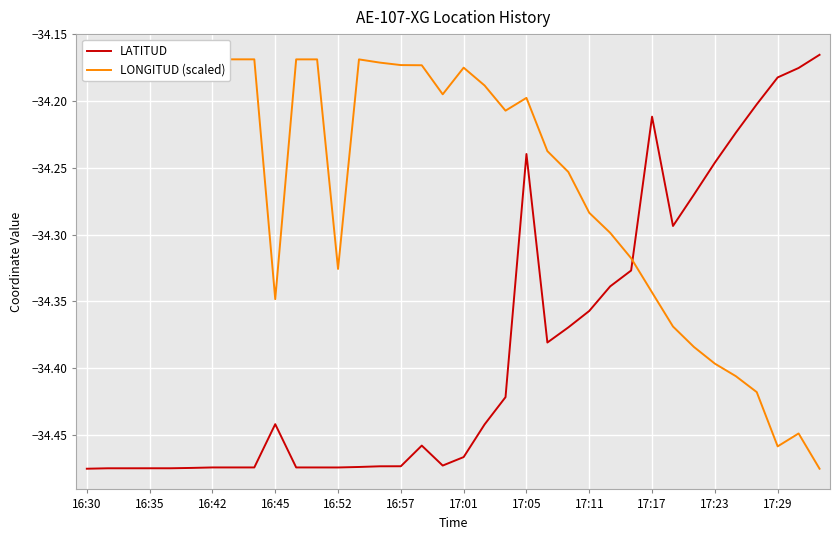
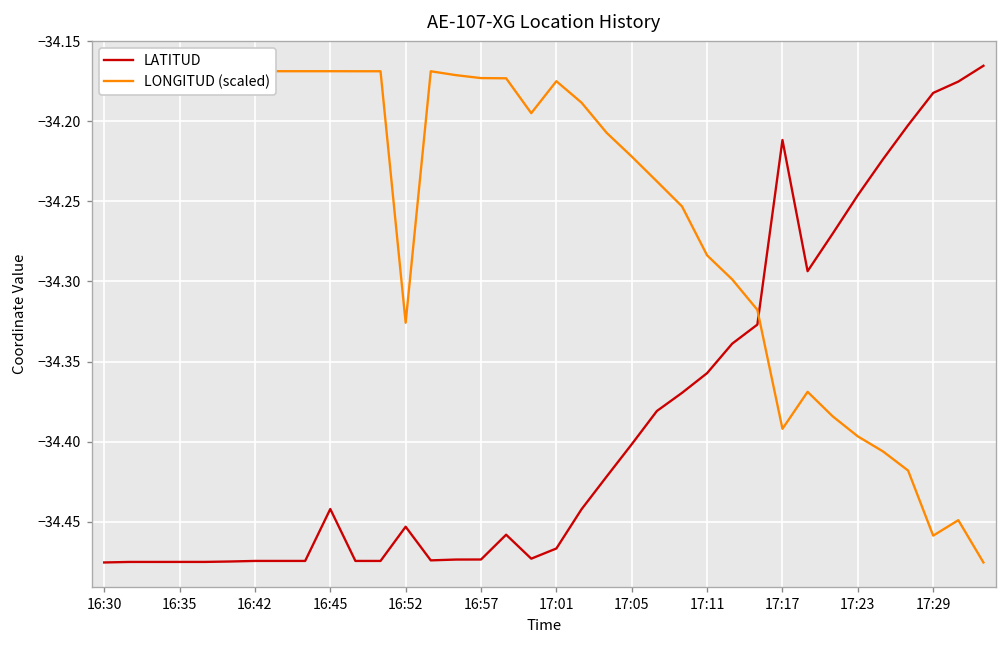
LONGITUD (scaled), 16:45: -34.348 -> -34.169
LATITUD, 16:52: -34.475 -> -34.453
LATITUD, 17:05: -34.240 -> -34.402
LONGITUD (scaled), 17:05: -34.198 -> -34.222
LONGITUD (scaled), 17:17: -34.343 -> -34.392
